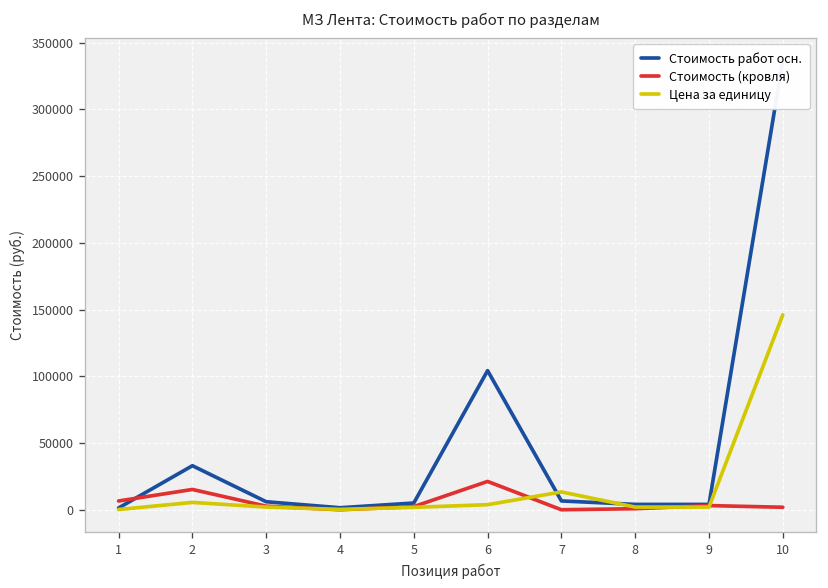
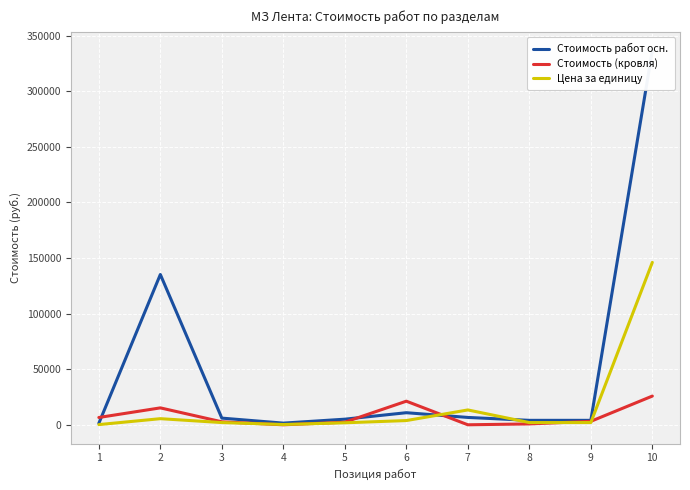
Стоимость работ осн., 2: 33000 -> 135000
Стоимость работ осн., 6: 104000 -> 11000
Стоимость (кровля), 10: 2000 -> 26000
